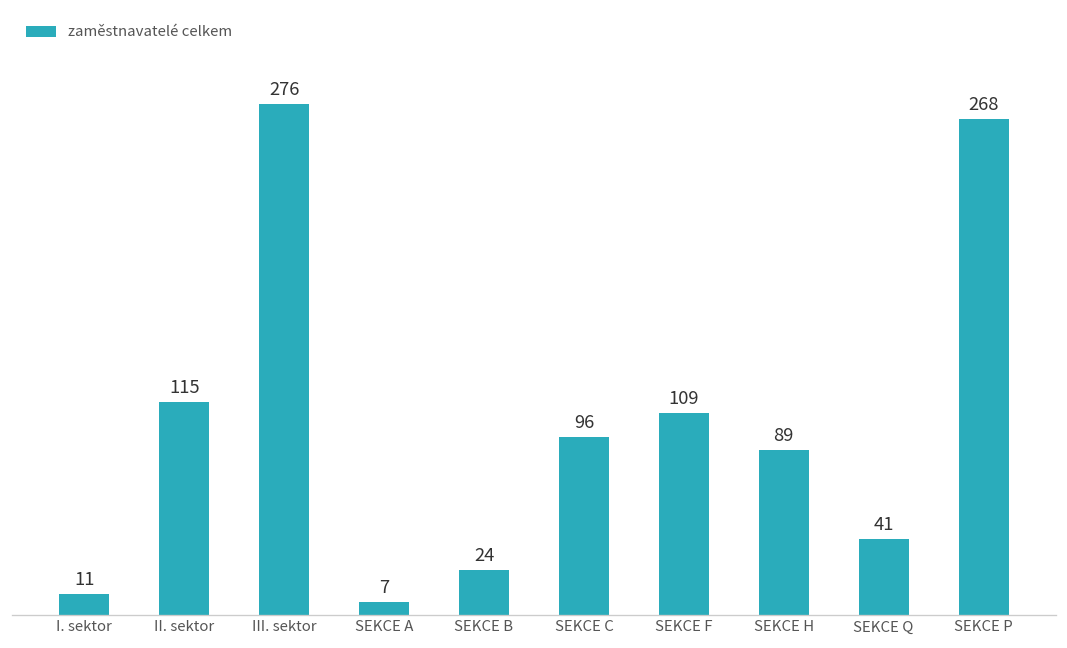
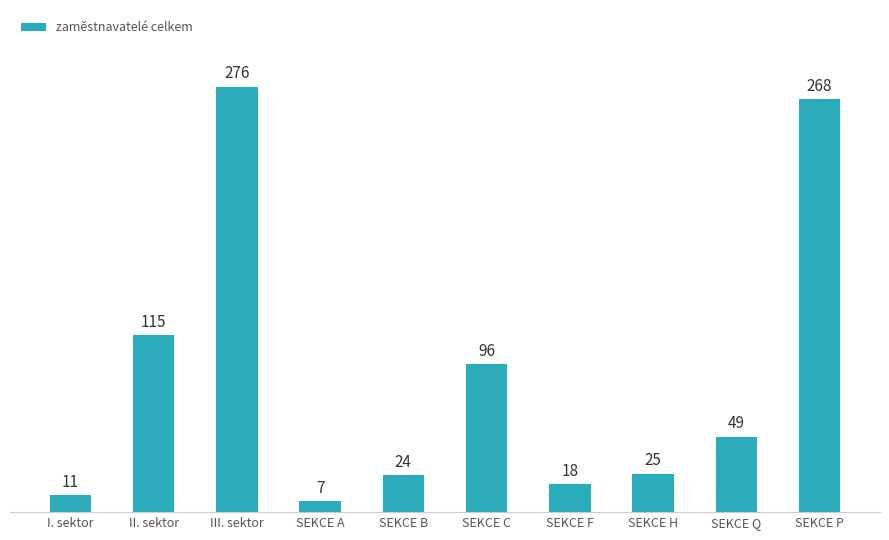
SEKCE F: 109 -> 18
SEKCE H: 89 -> 25
SEKCE Q: 41 -> 49
